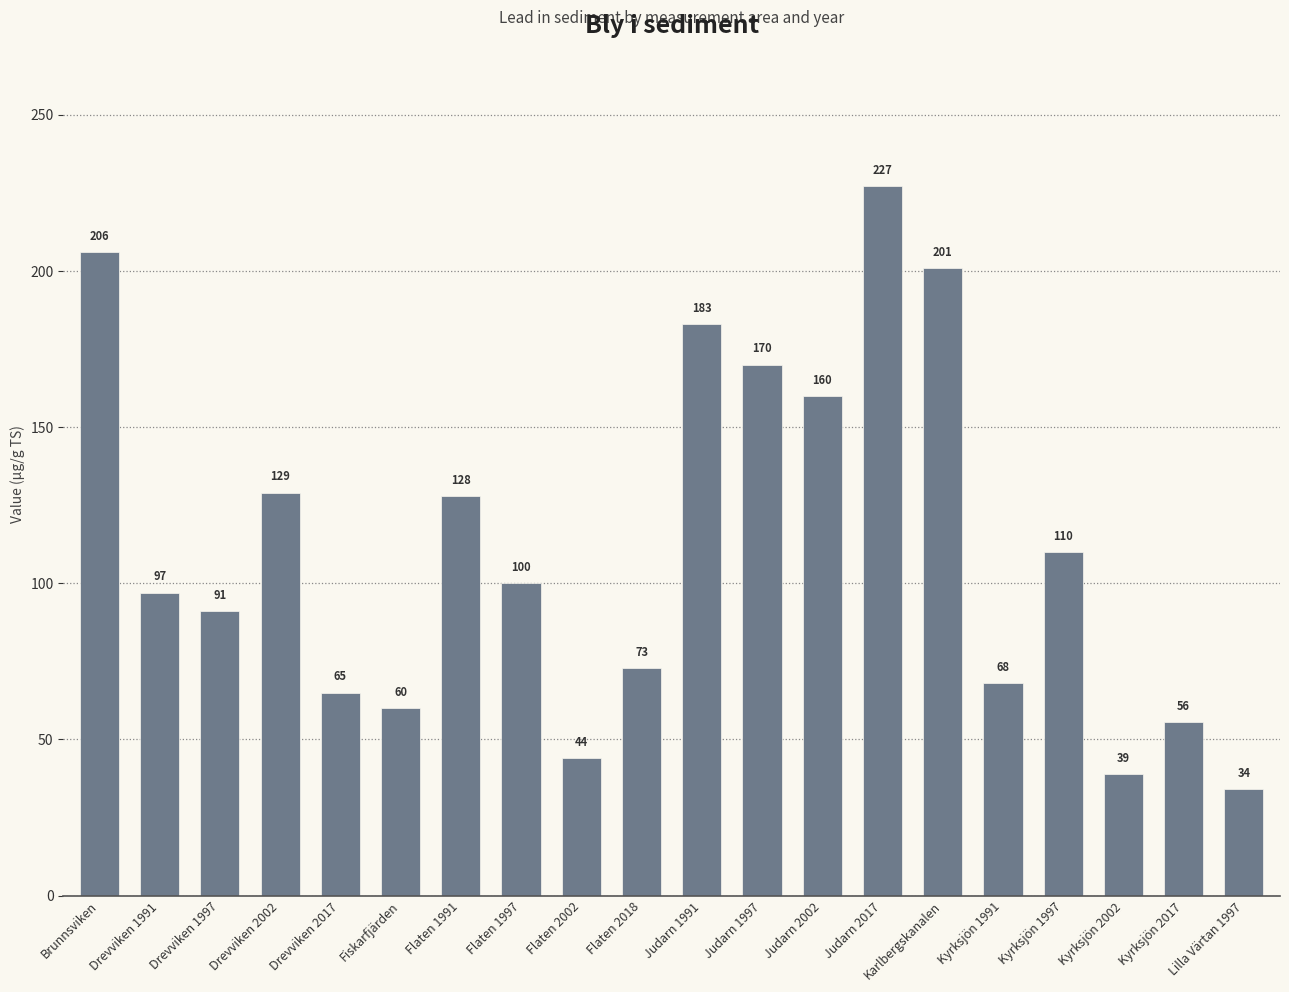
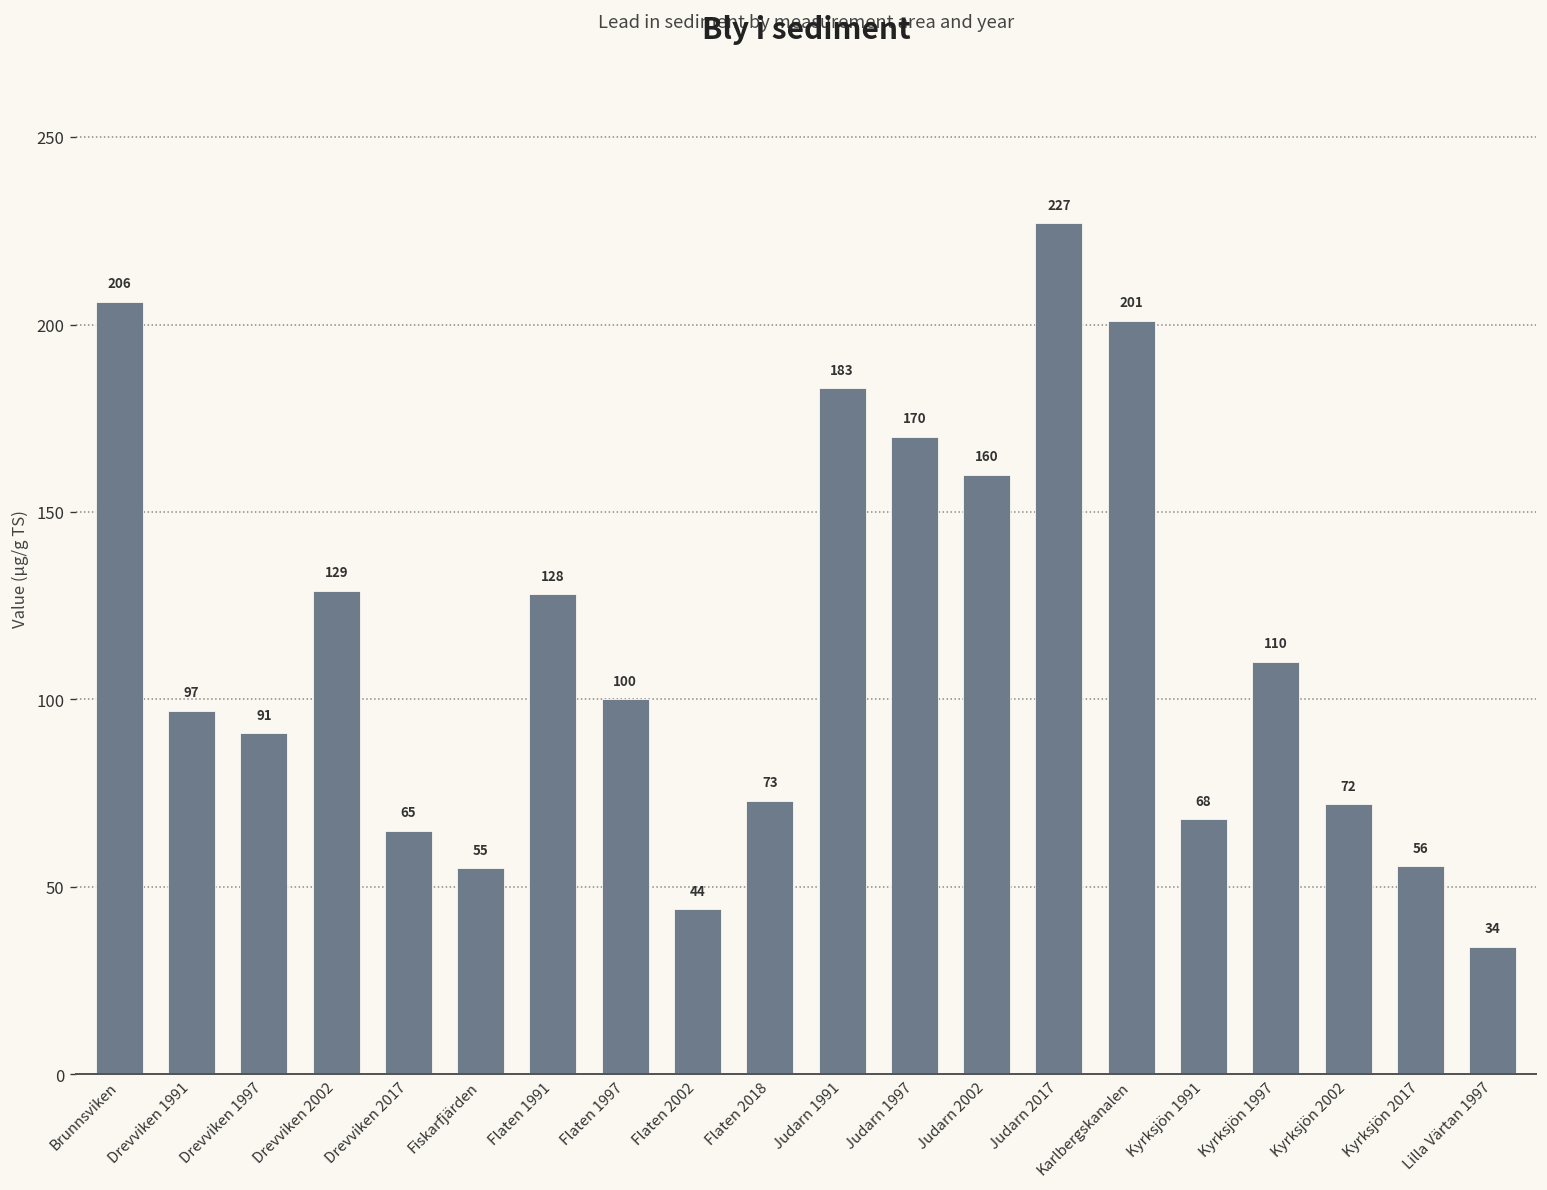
Fiskarfjärden: 60 -> 55
Kyrksjön 2002: 39 -> 72
